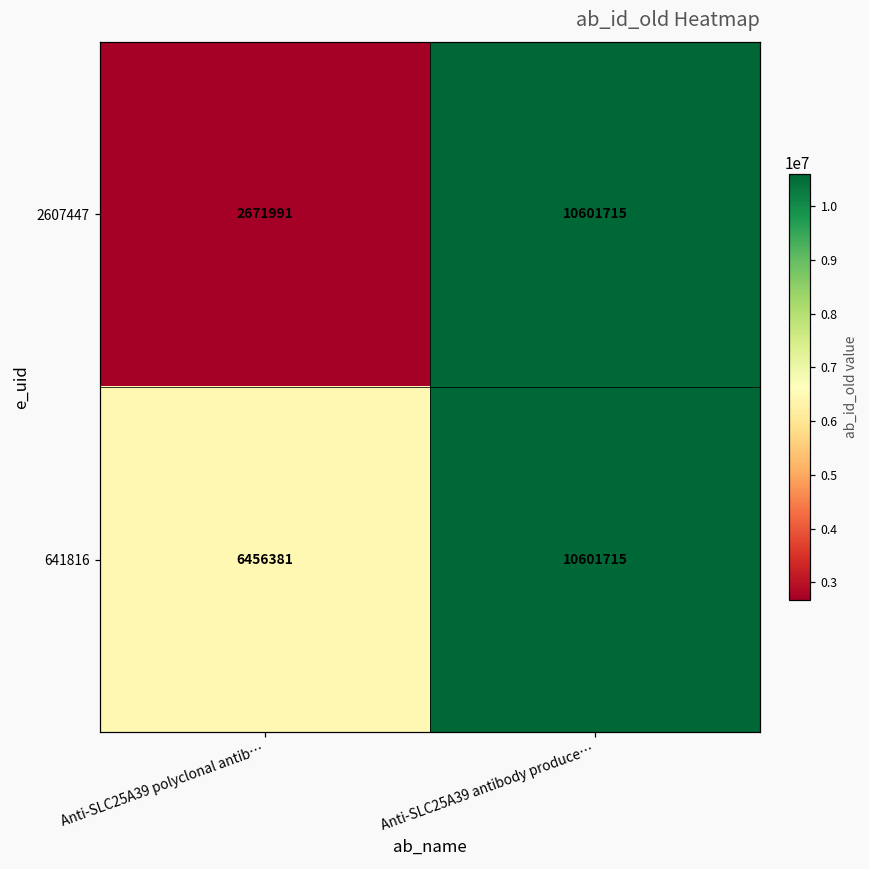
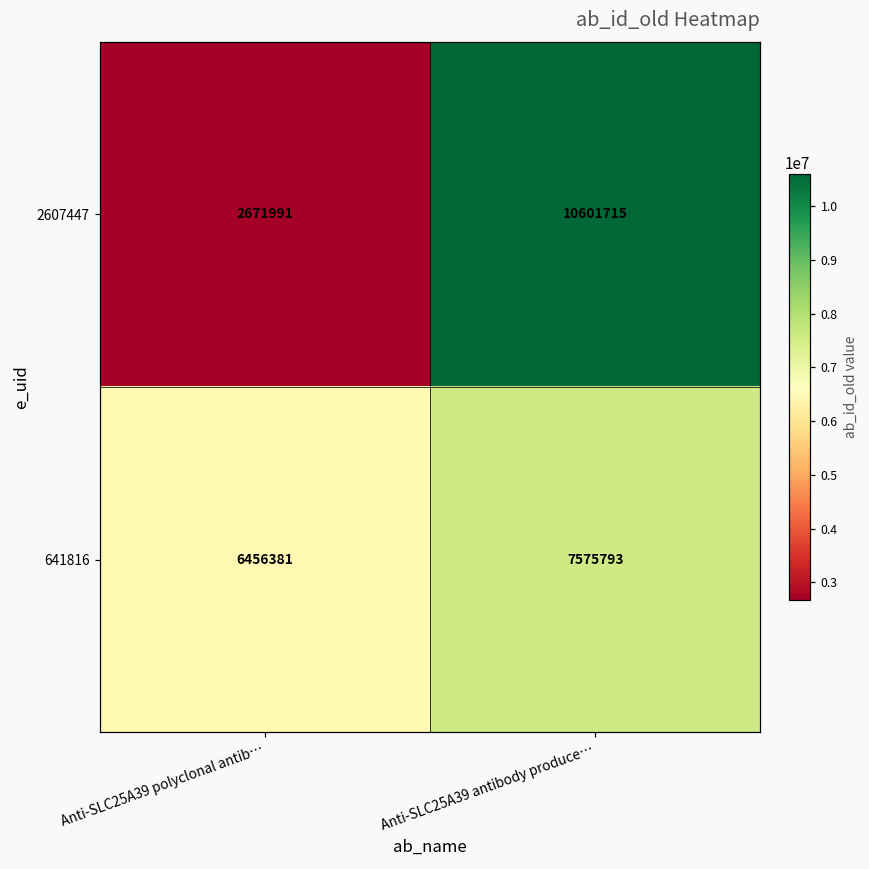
641816, Anti-SLC25A39 antibody produce…: 10601715 -> 7575793
